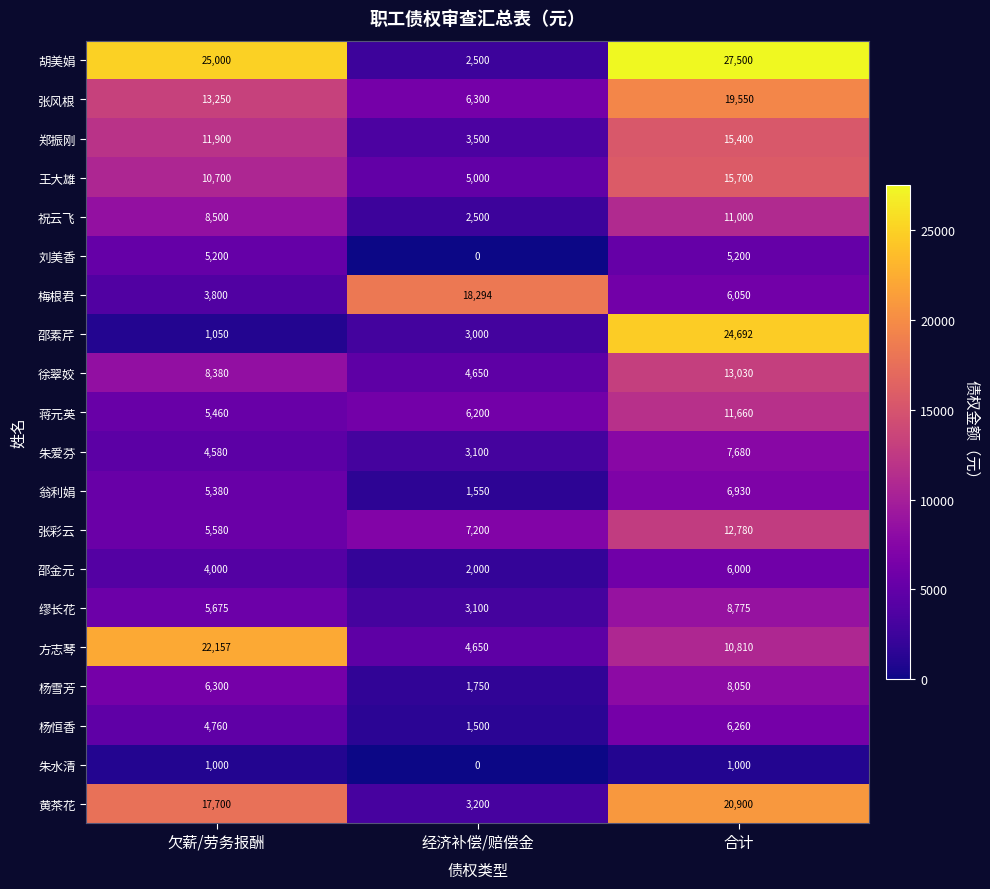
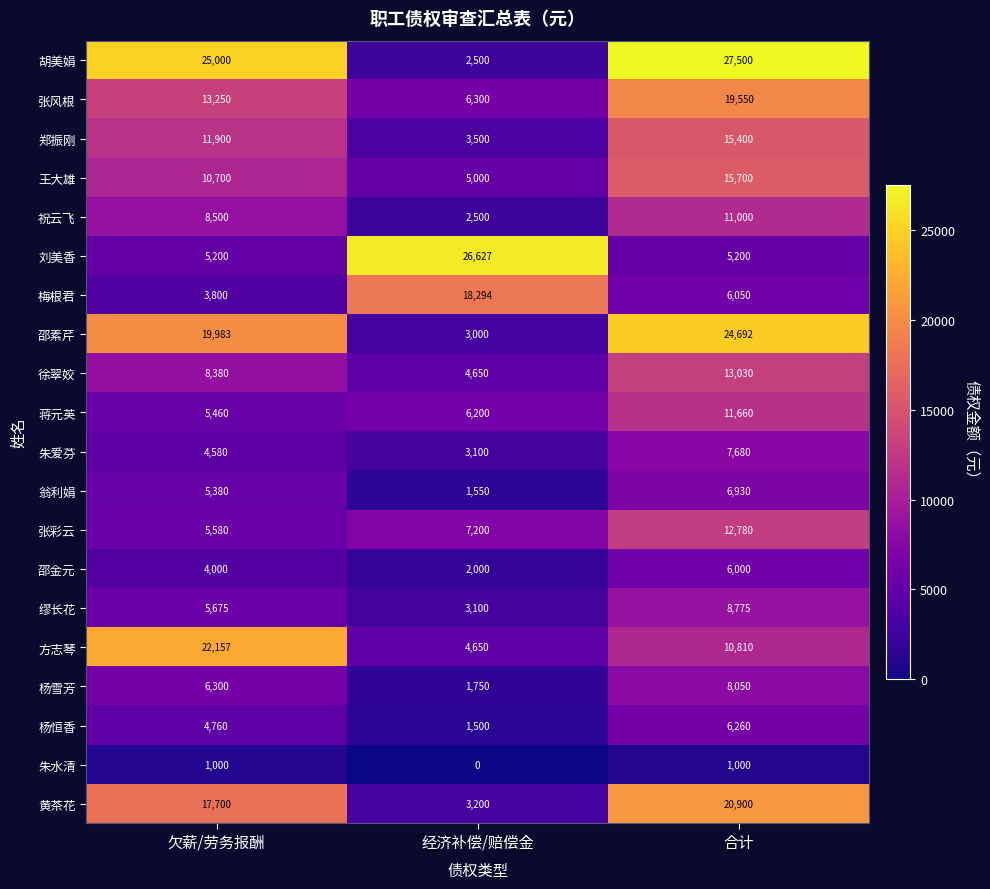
刘美香, 经济补偿/赔偿金: 0 -> 26,627
邵素芹, 欠薪/劳务报酬: 1,050 -> 19,983
